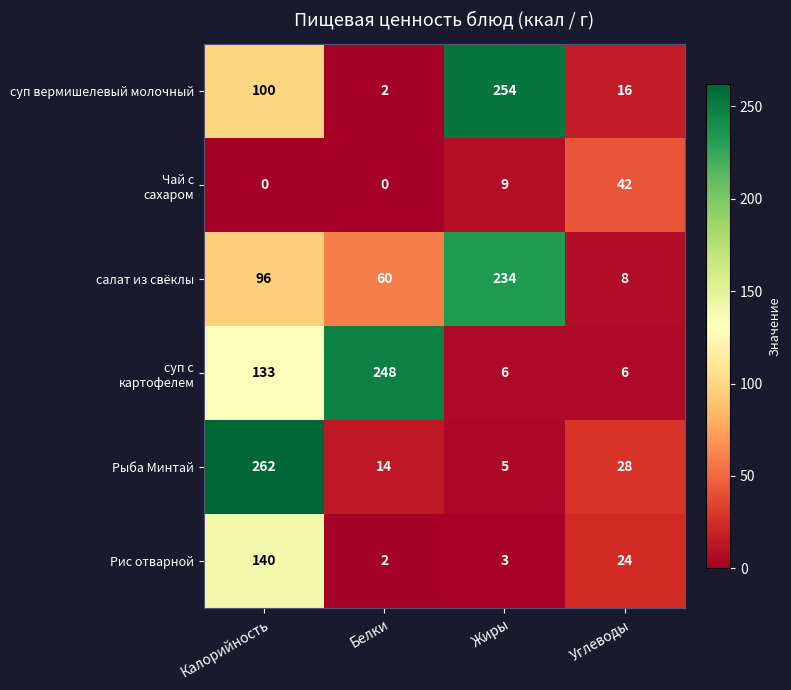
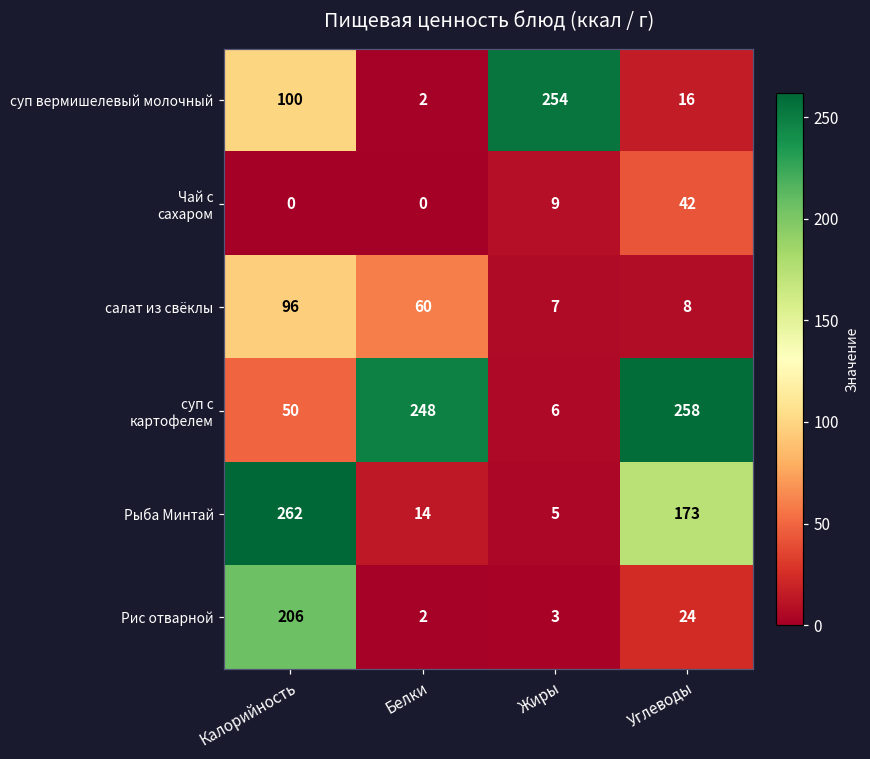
салат из свёклы, Жиры: 234 -> 7
суп с картофелем, Калорийность: 133 -> 50
суп с картофелем, Углеводы: 6 -> 258
Рыба Минтай, Углеводы: 28 -> 173
Рис отварной, Калорийность: 140 -> 206
